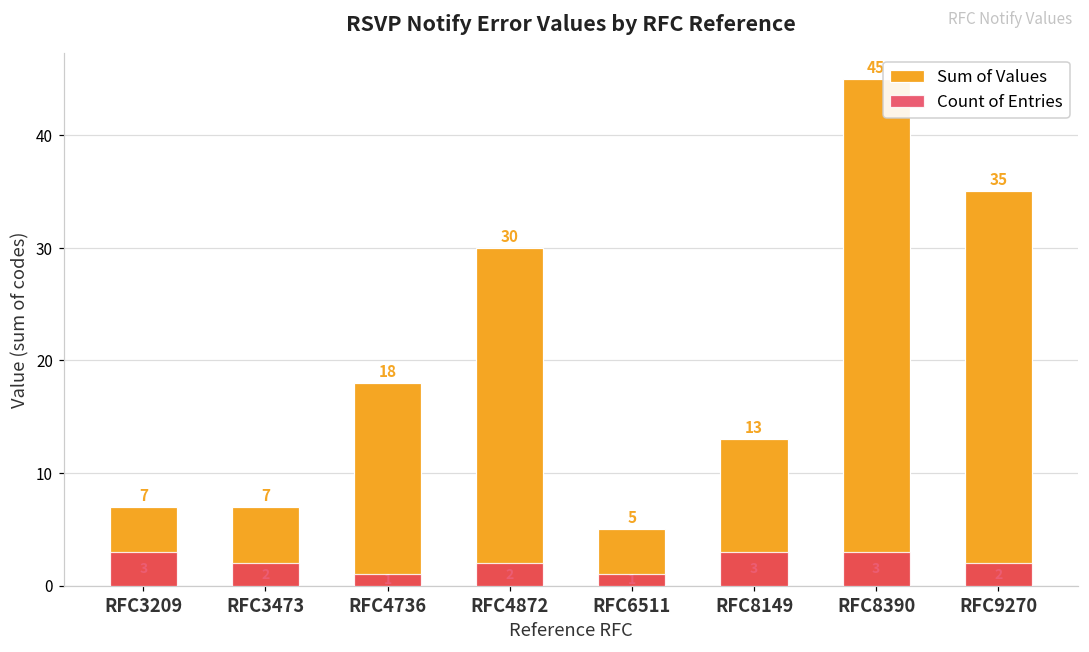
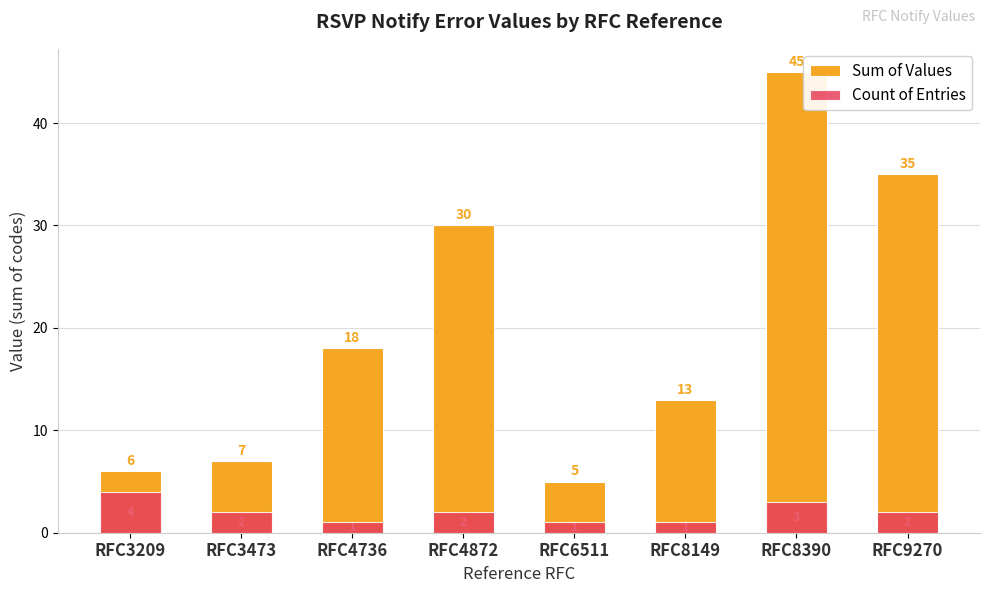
Sum of Values, RFC3209: 7 -> 6
Count of Entries, RFC3209: 3 -> 4
Count of Entries, RFC8149: 3 -> 1
